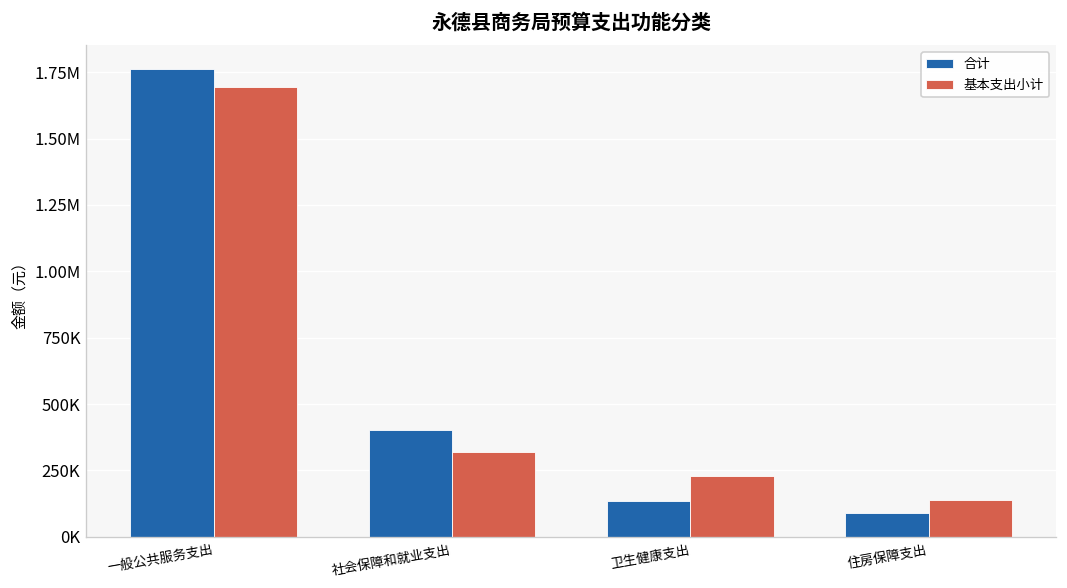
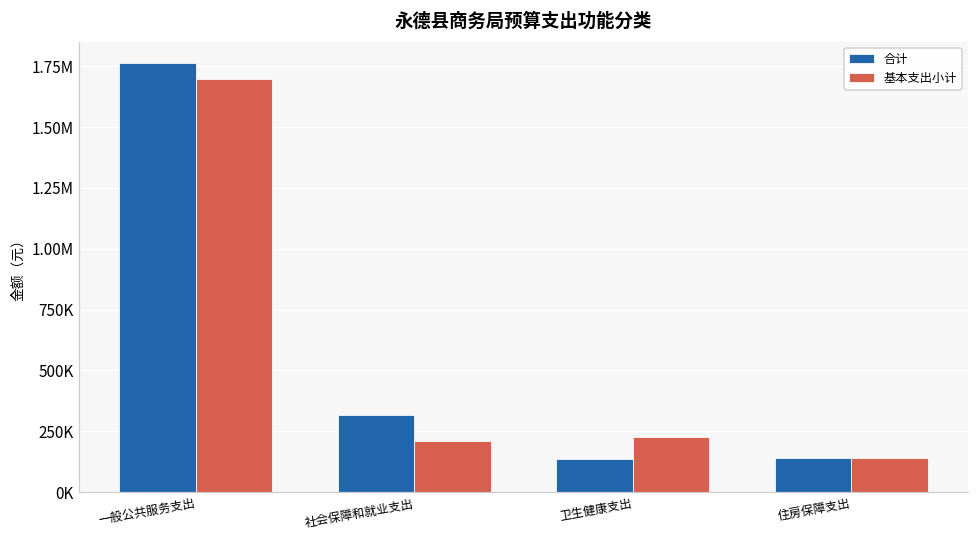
合计, 社会保障和就业支出: 400000 -> 320000
基本支出小计, 社会保障和就业支出: 320000 -> 210000
合计, 住房保障支出: 90000 -> 140000
